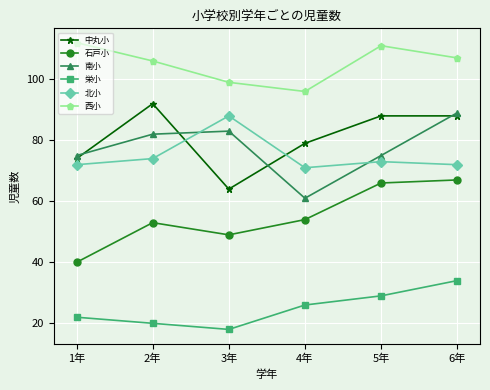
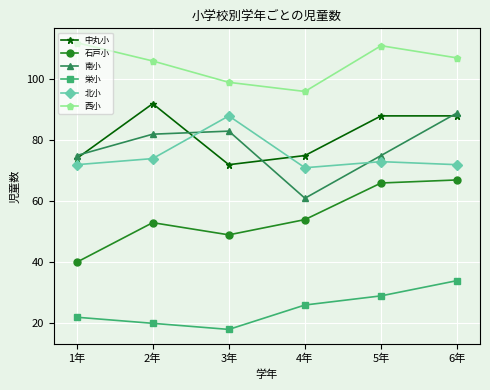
中丸小, 3年: 64 -> 72
中丸小, 4年: 79 -> 75
